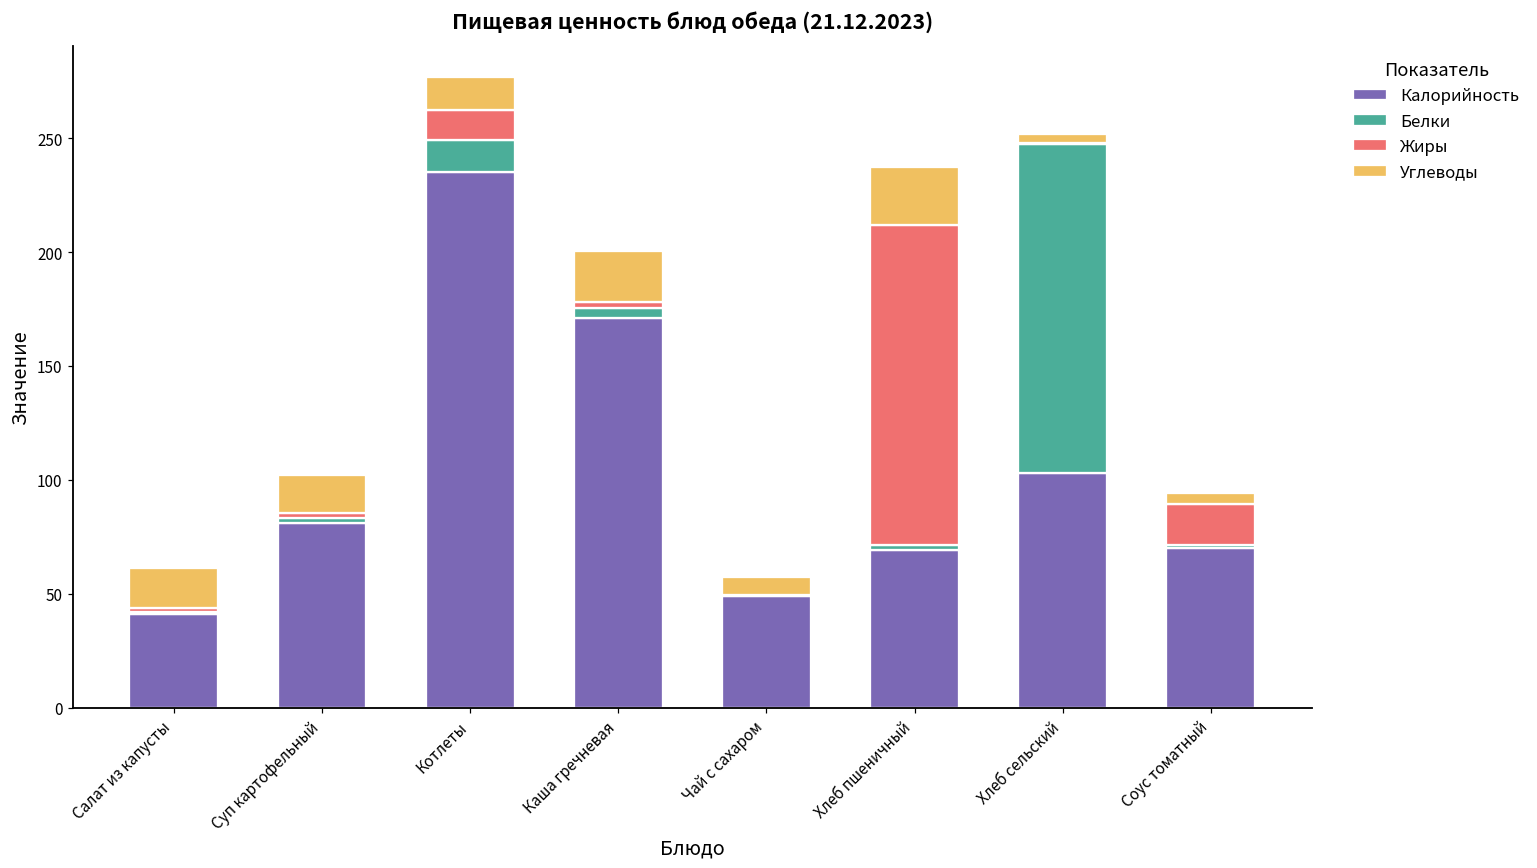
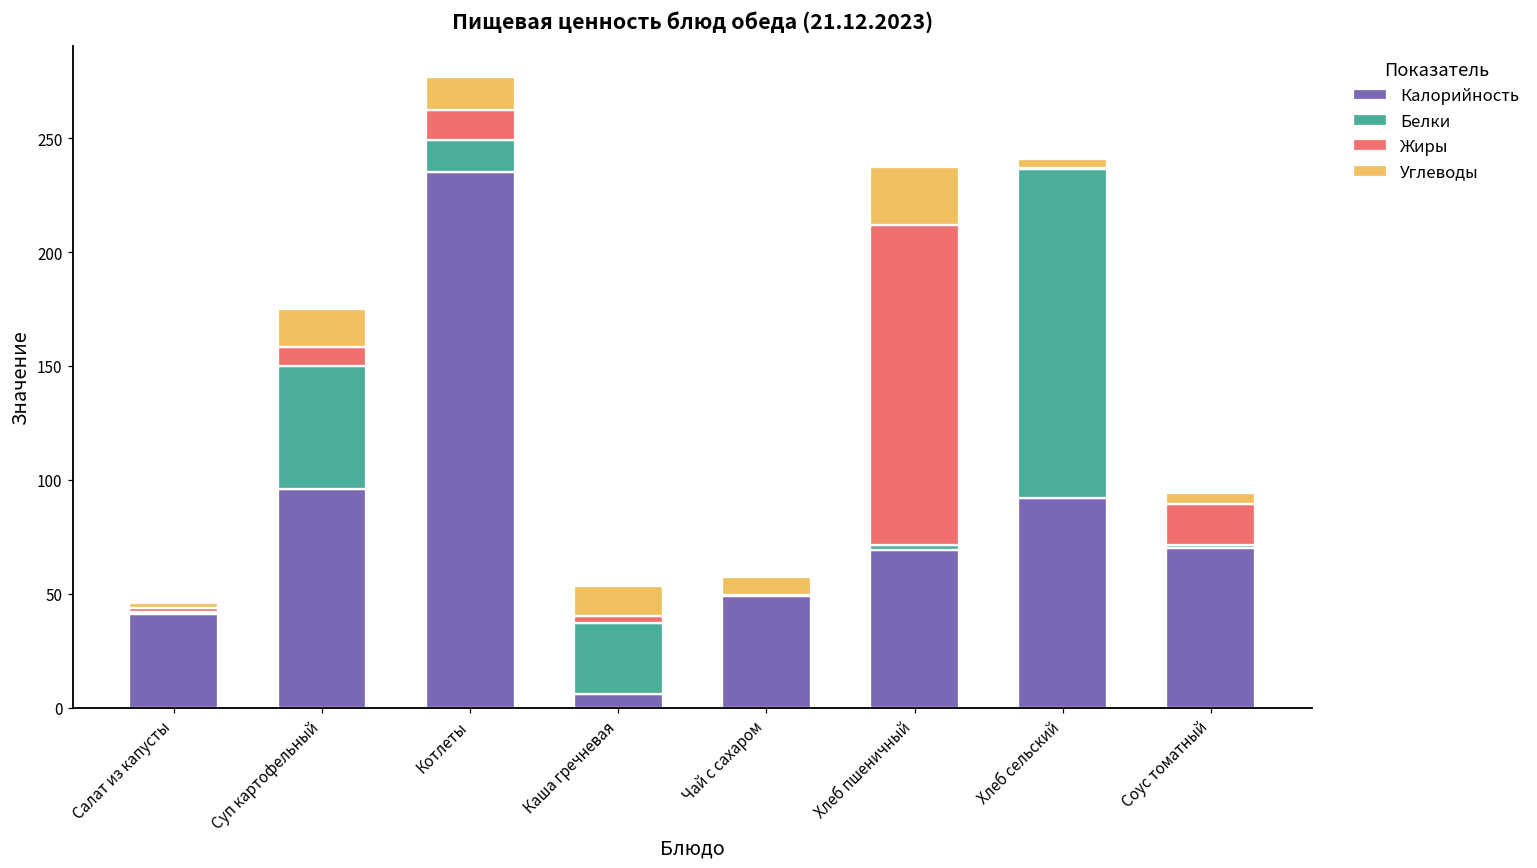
Углеводы, Салат из капусты: 17 -> 2
Калорийность, Суп картофельный: 81 -> 96
Белки, Суп картофельный: 2 -> 54
Жиры, Суп картофельный: 2 -> 8
Калорийность, Каша гречневая: 171 -> 6
Белки, Каша гречневая: 5 -> 31
Углеводы, Каша гречневая: 22 -> 13
Калорийность, Хлеб сельский: 103 -> 92
